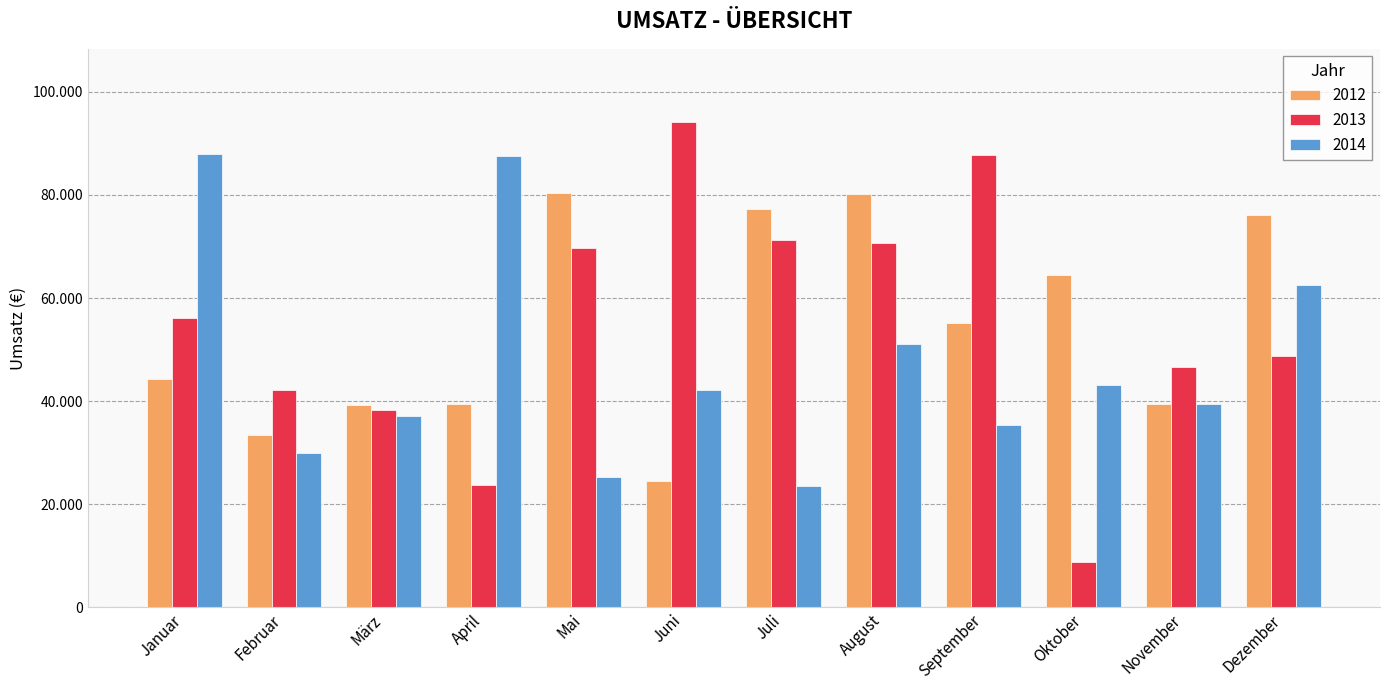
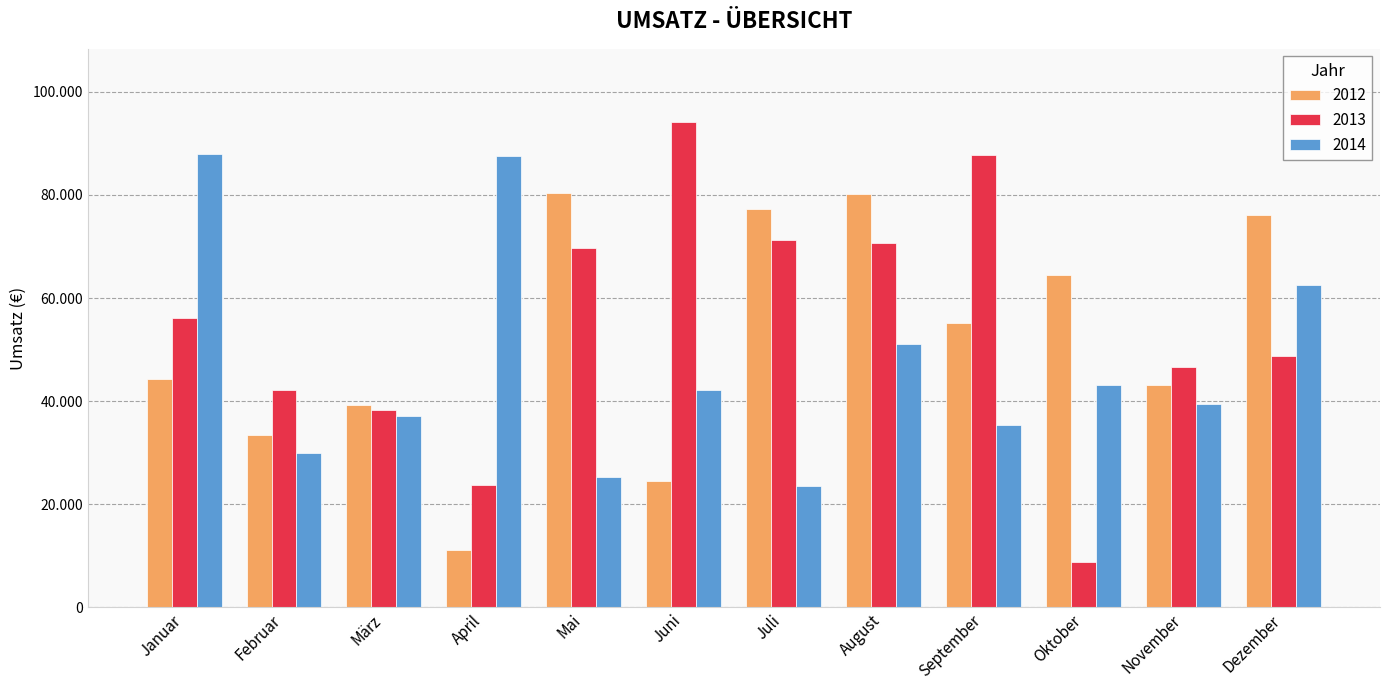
2012, April: 39 -> 11
2012, November: 39 -> 43
